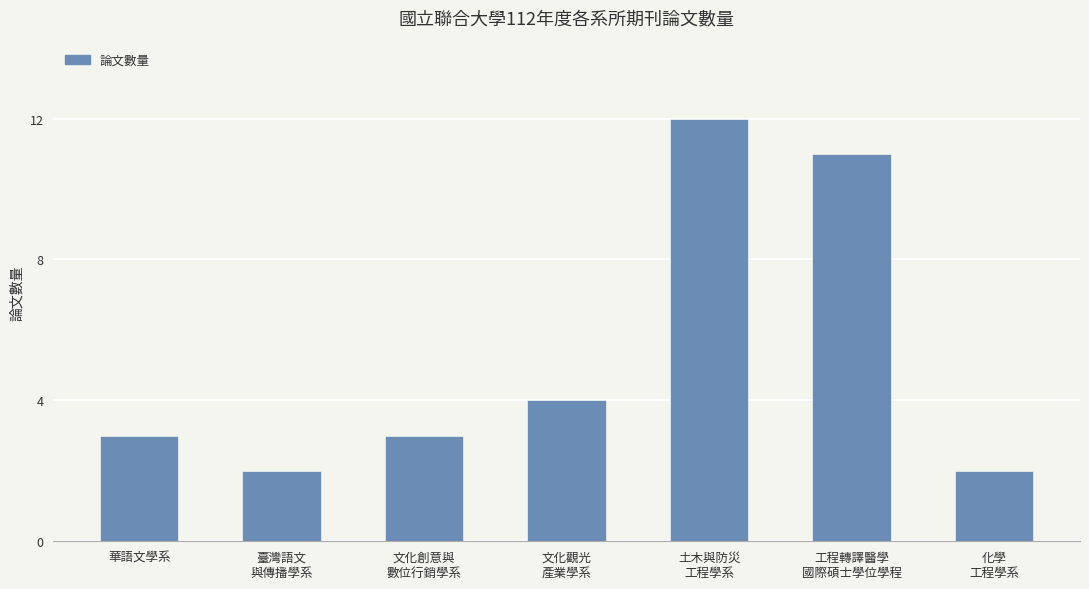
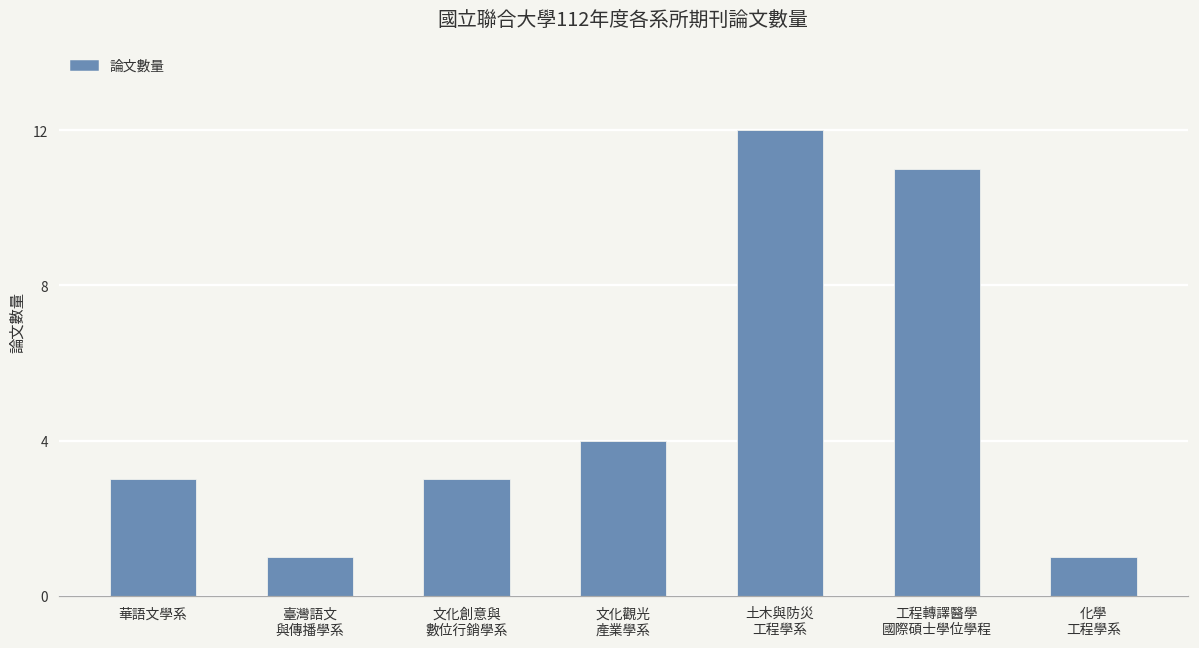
臺灣語文 與傳播學系: 2 -> 1
化學 工程學系: 2 -> 1
